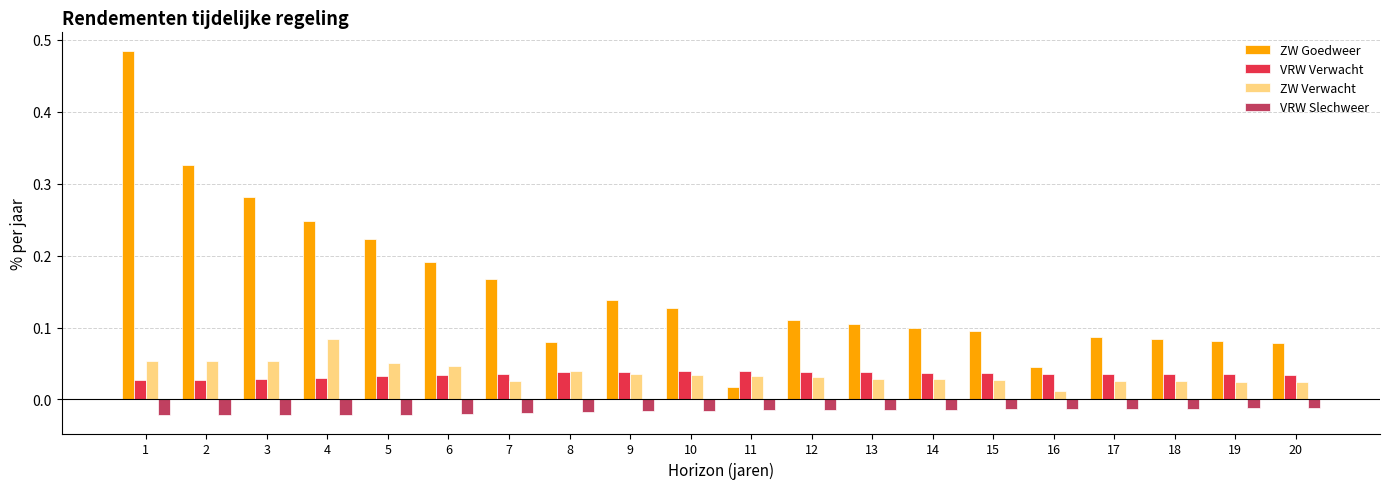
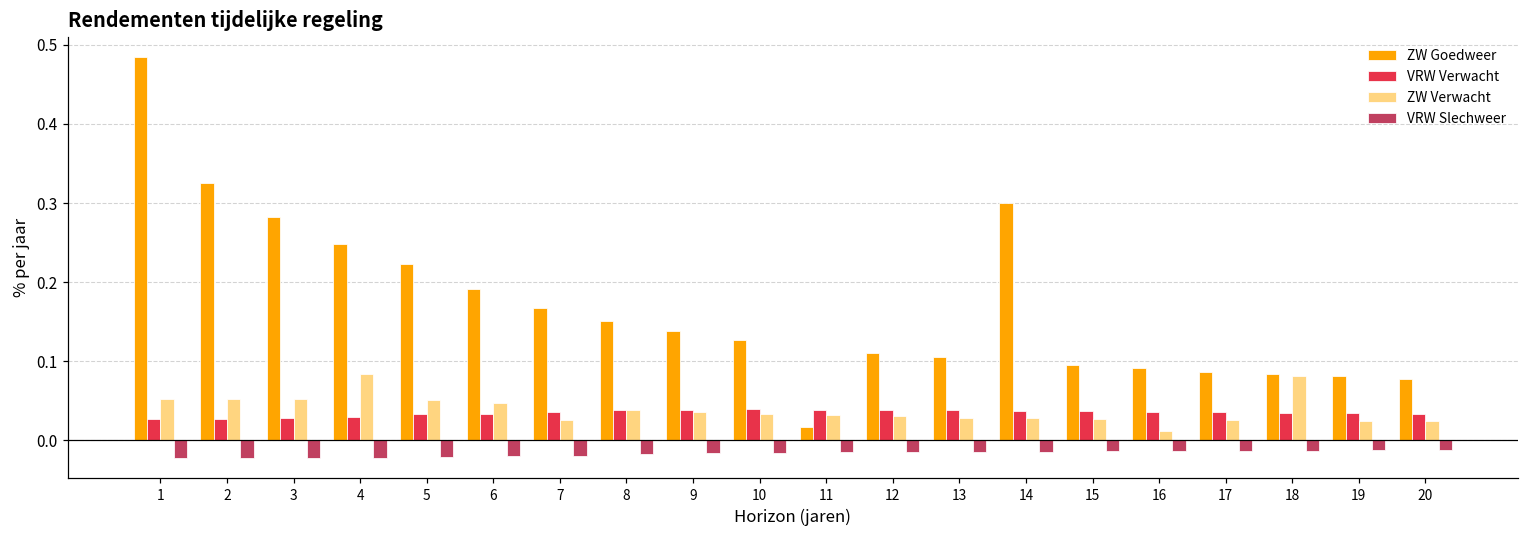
ZW Goedweer, 8: 0.08 -> 0.15
ZW Goedweer, 14: 0.1 -> 0.3
ZW Goedweer, 16: 0.05 -> 0.09
ZW Verwacht, 18: 0.03 -> 0.08
